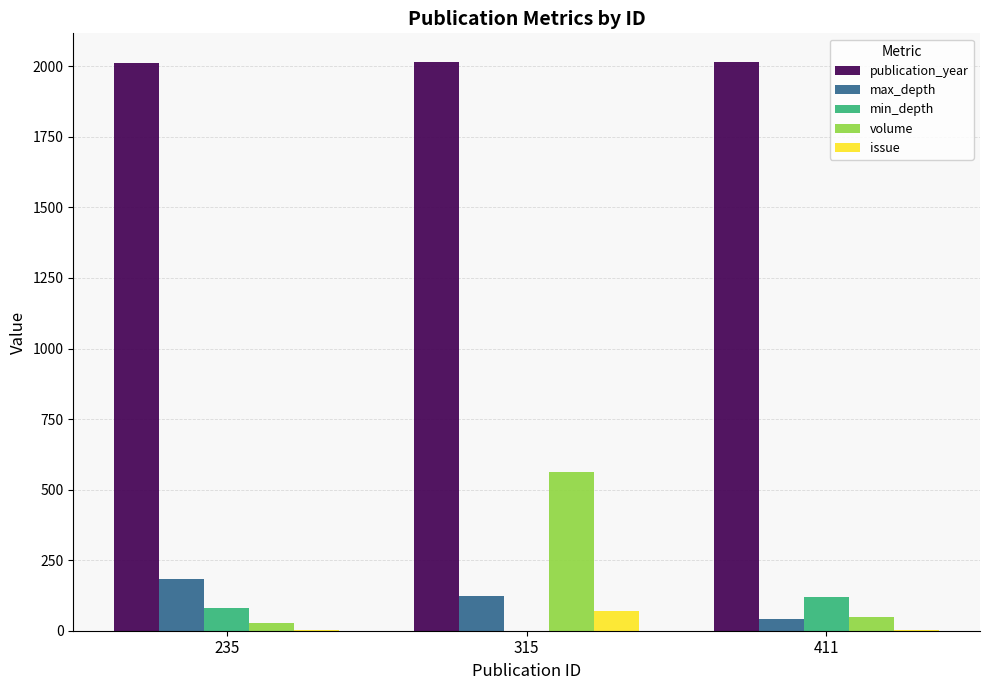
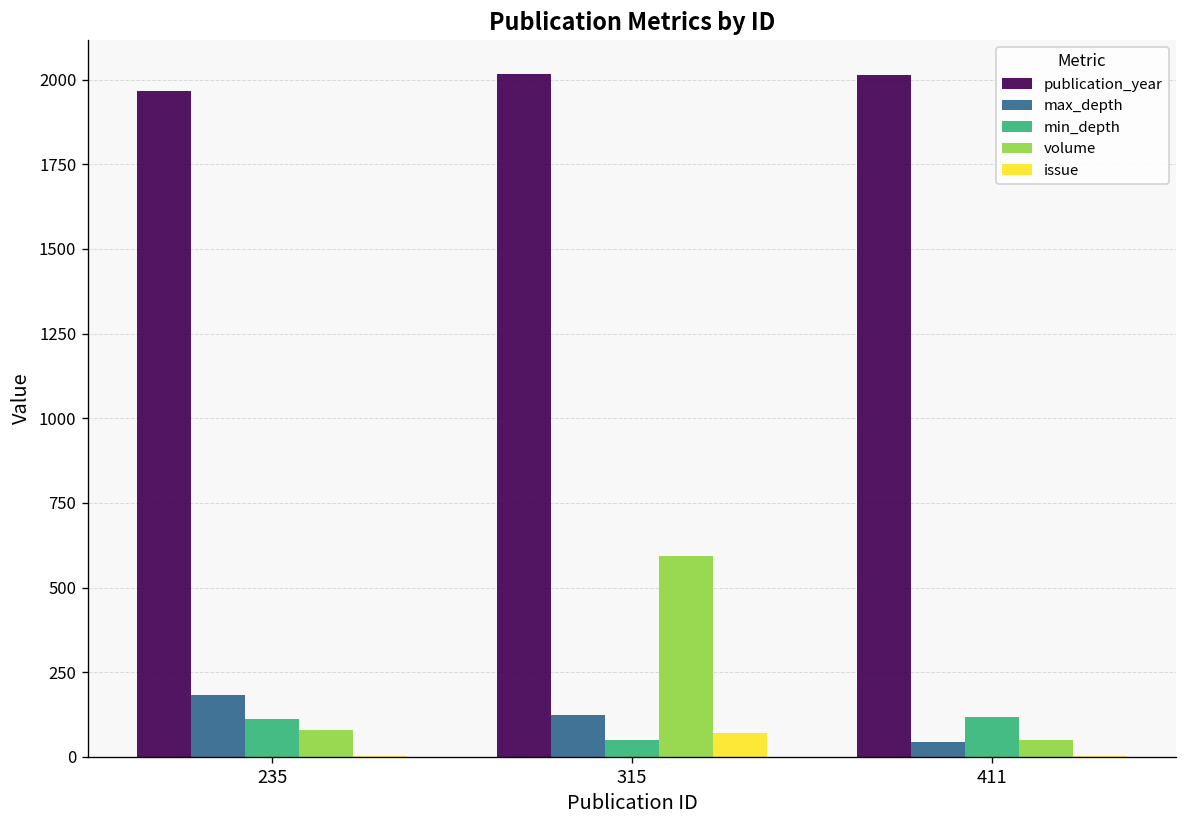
publication_year, 235: 2010 -> 1970
min_depth, 235: 80 -> 110
volume, 235: 30 -> 80
min_depth, 315: 0 -> 50
volume, 315: 560 -> 590
